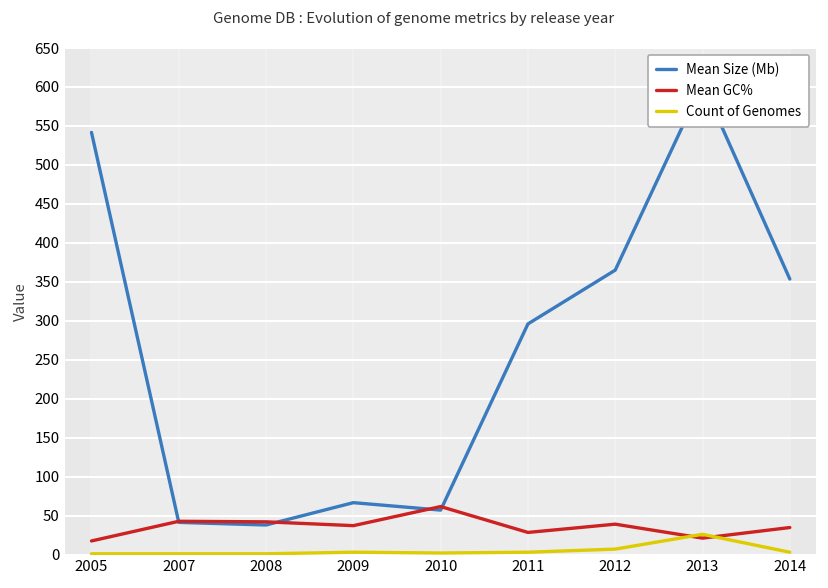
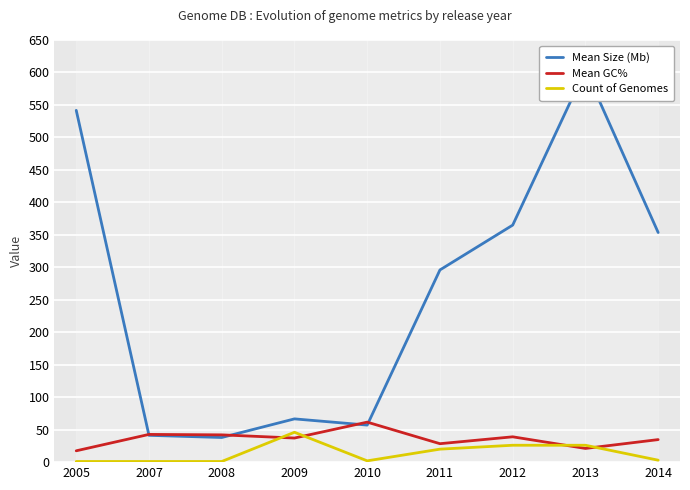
Count of Genomes, 2009: 0 -> 50
Count of Genomes, 2011: 0 -> 20
Count of Genomes, 2012: 10 -> 30
